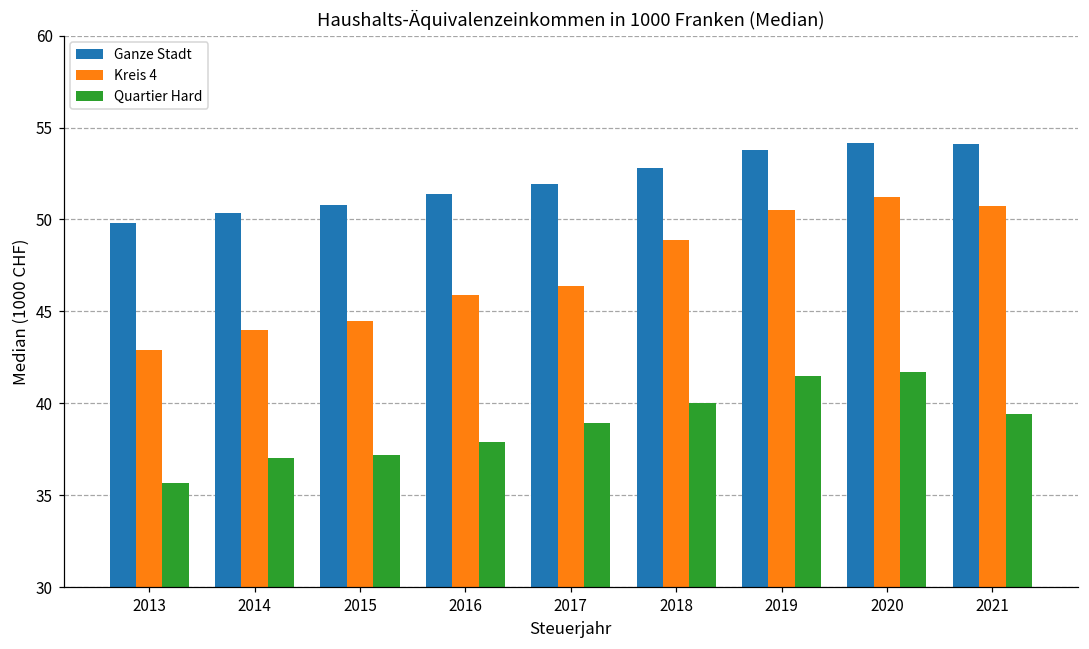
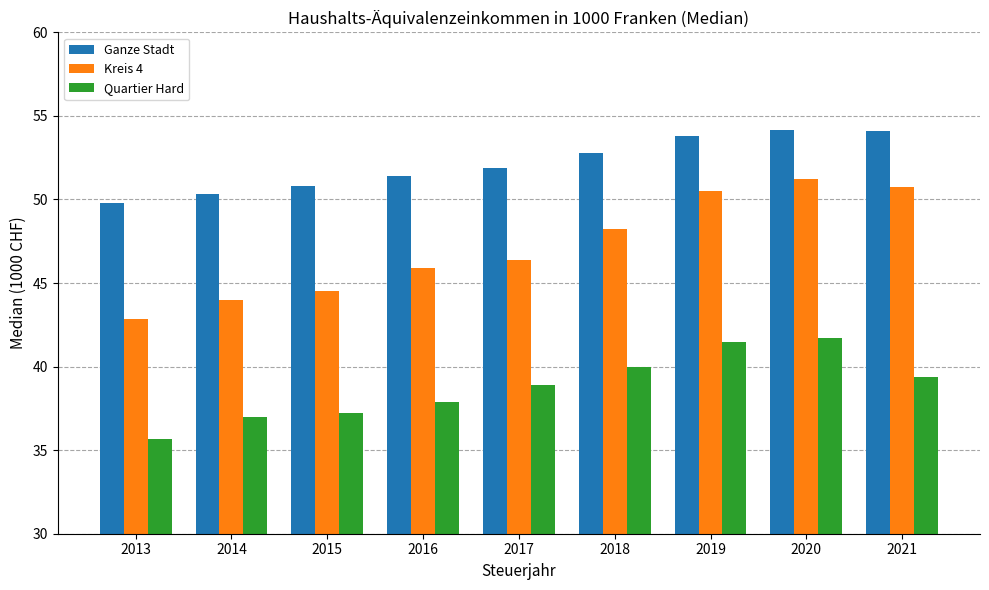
Kreis 4, 2018: 48.9 -> 48.3
